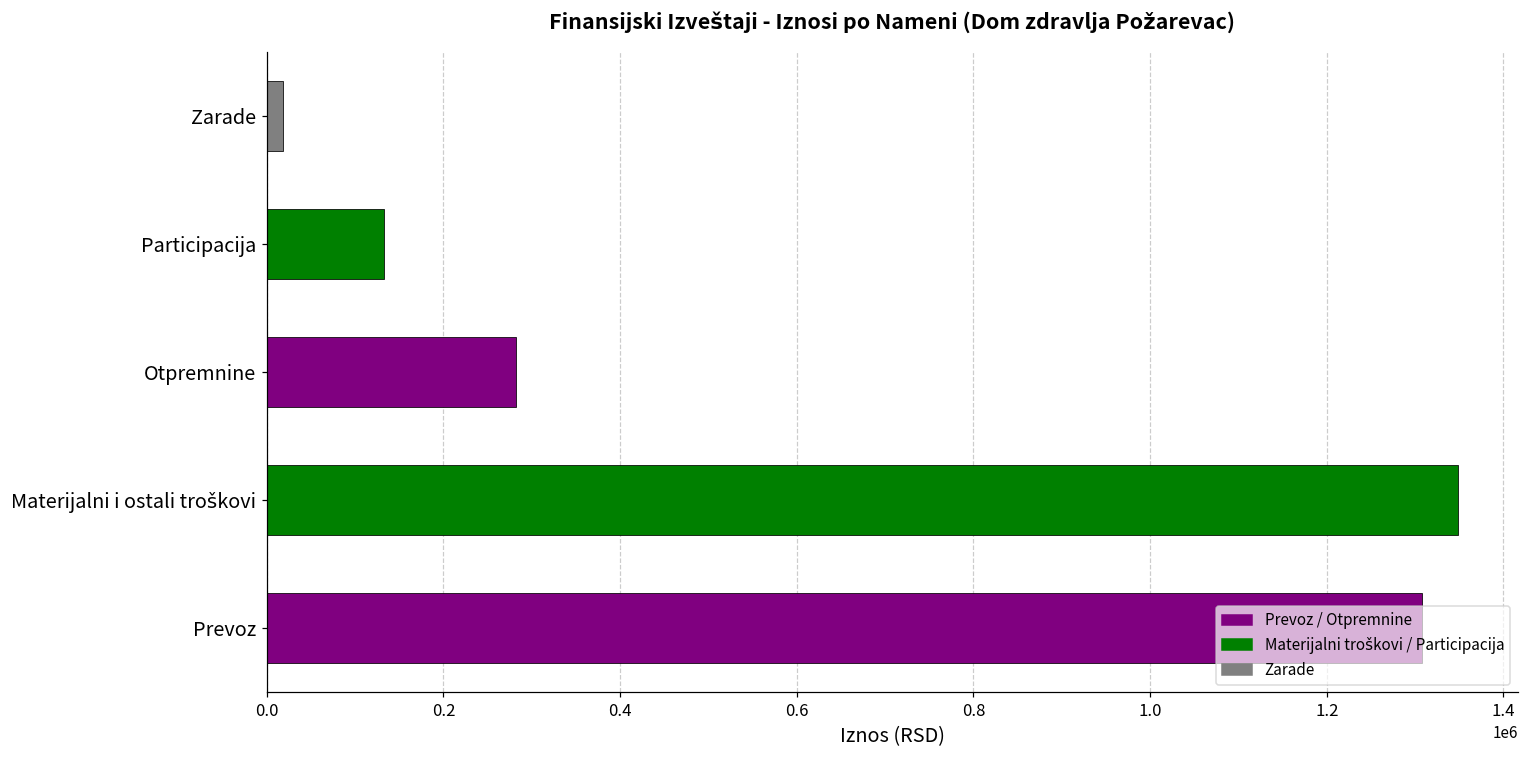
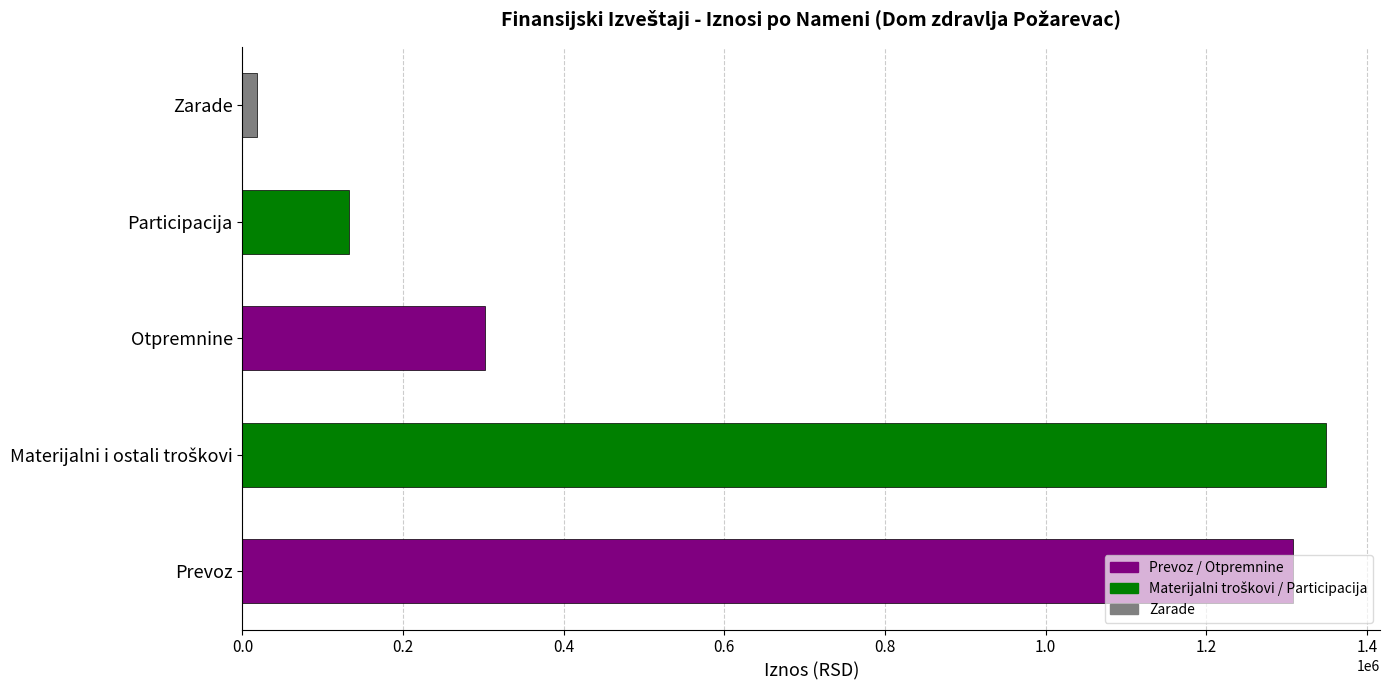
Otpremnine: 280000 -> 300000
